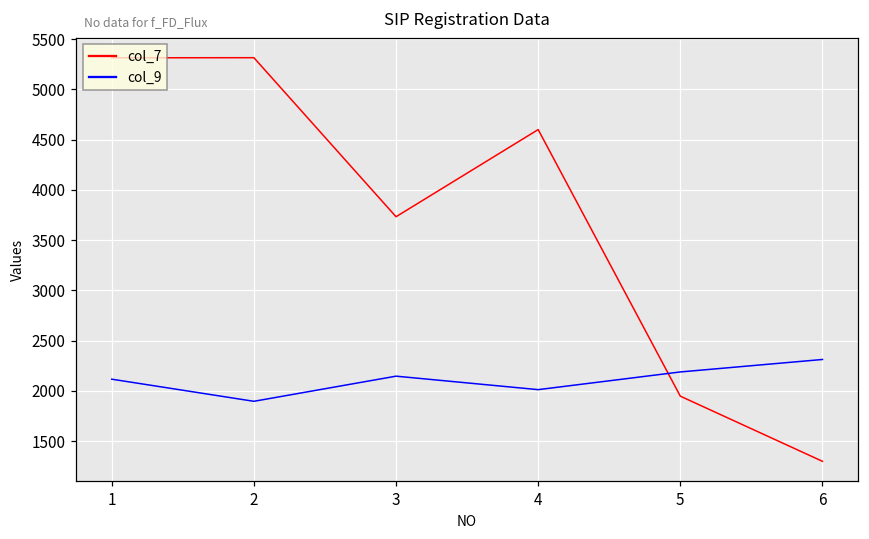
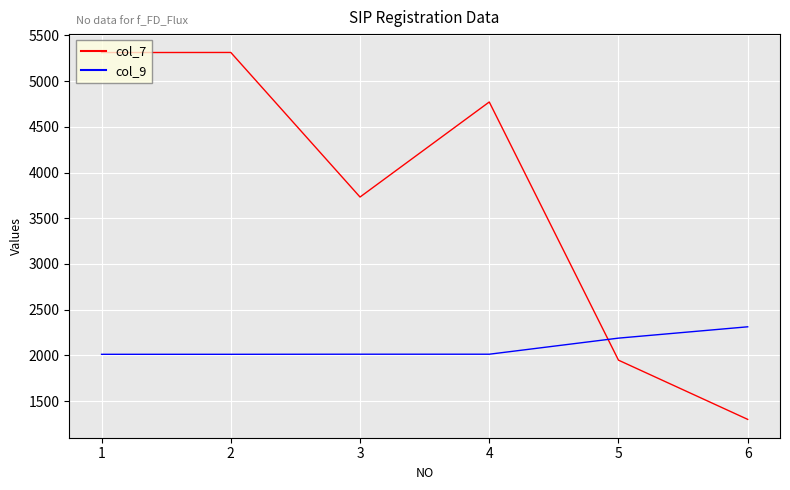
col_9, 1: 2100 -> 2000
col_9, 2: 1900 -> 2000
col_9, 3: 2100 -> 2000
col_7, 4: 4600 -> 4800
